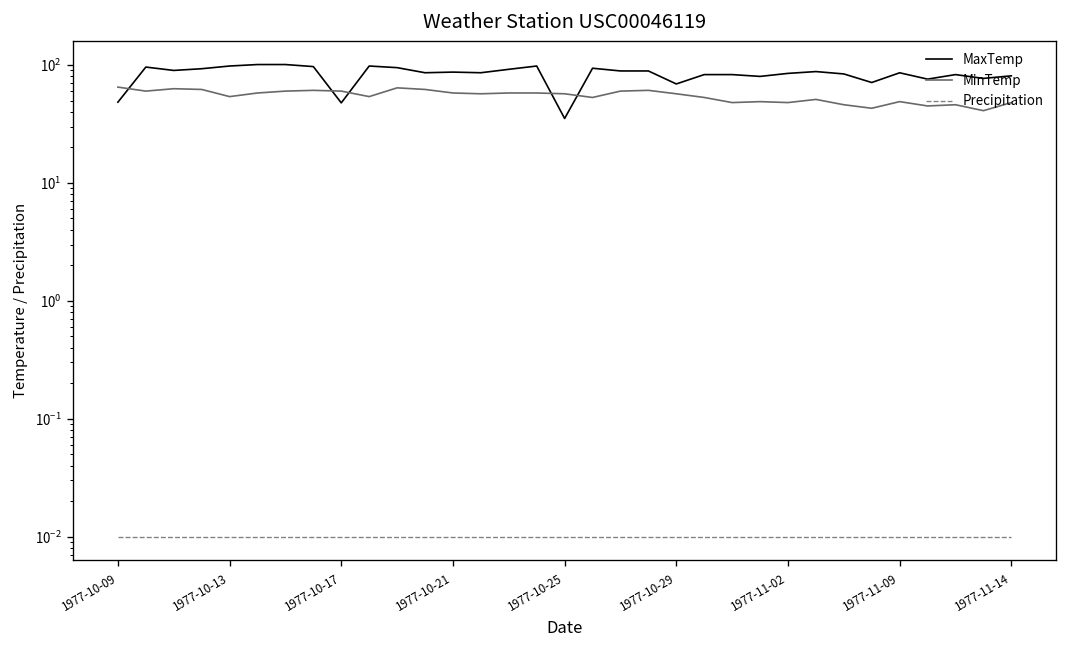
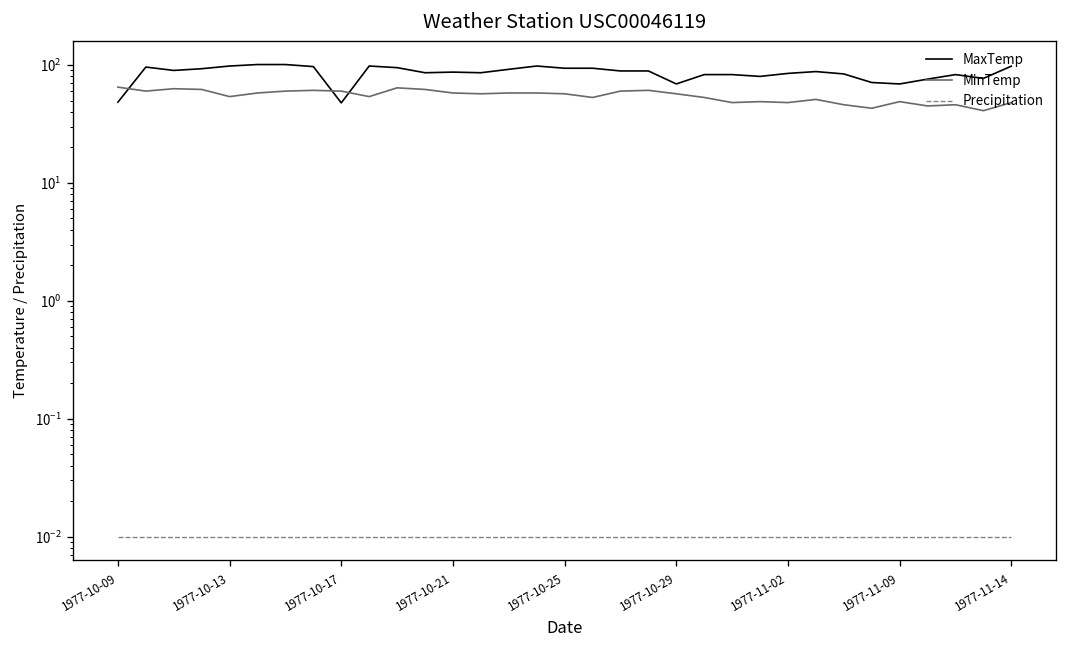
MaxTemp, 1977-10-25: 35 -> 90
MaxTemp, 1977-11-09: 90 -> 70
MaxTemp, 1977-11-14: 80 -> 100
